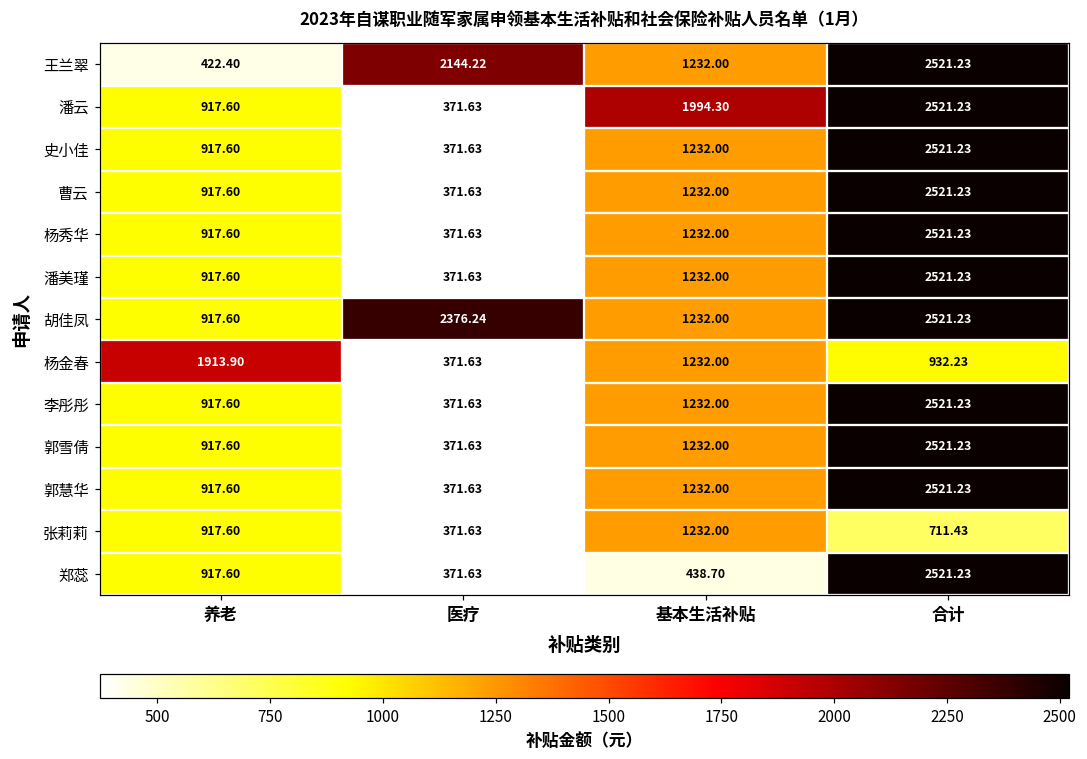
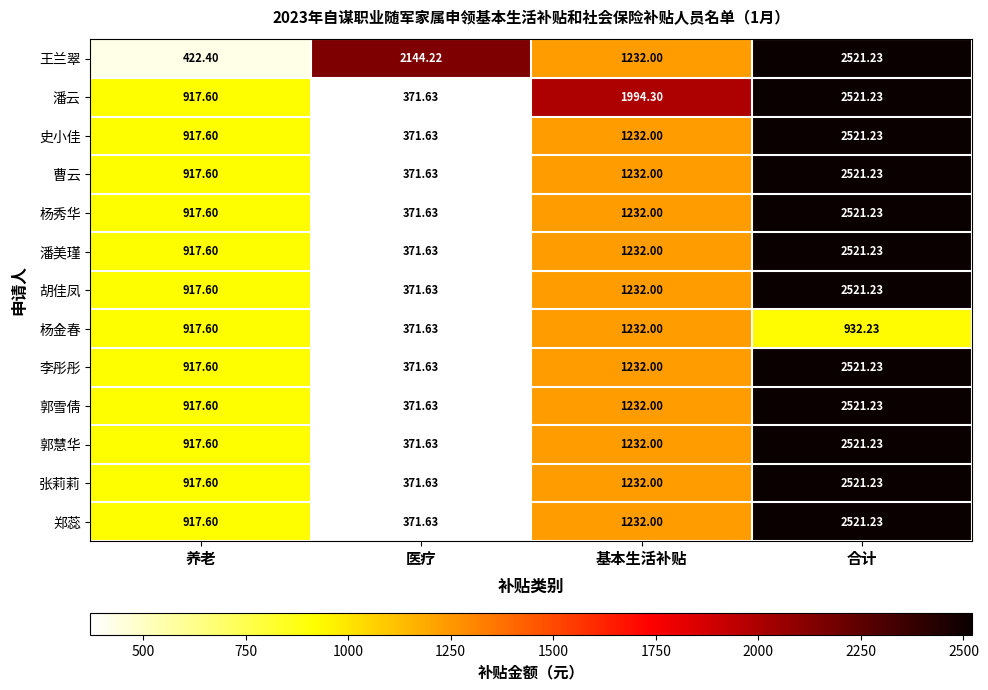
胡佳凤, 医疗: 2376.24 -> 371.63
杨金春, 养老: 1913.90 -> 917.60
张莉莉, 合计: 711.43 -> 2521.23
郑蕊, 基本生活补贴: 438.70 -> 1232.00
